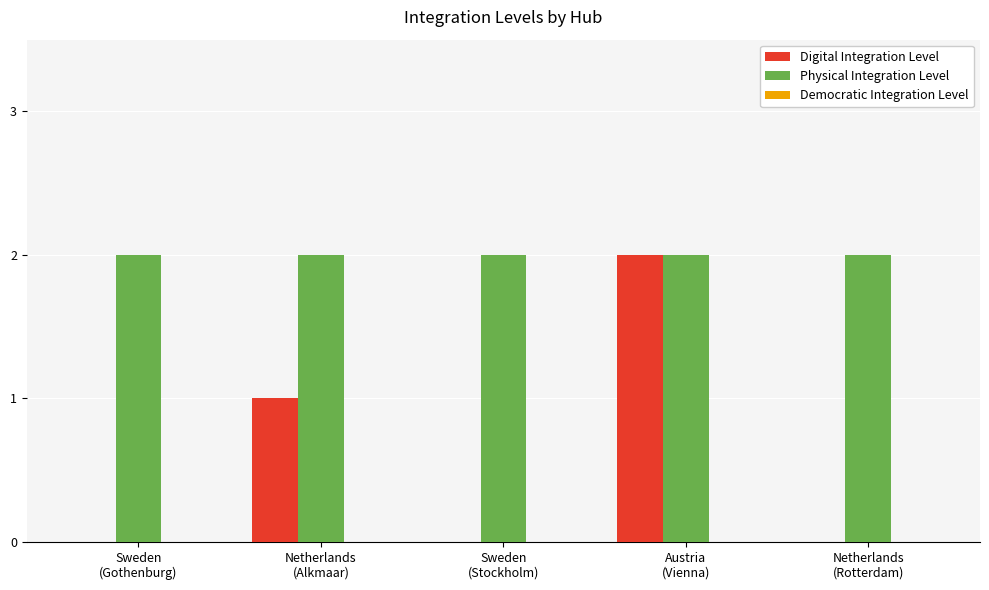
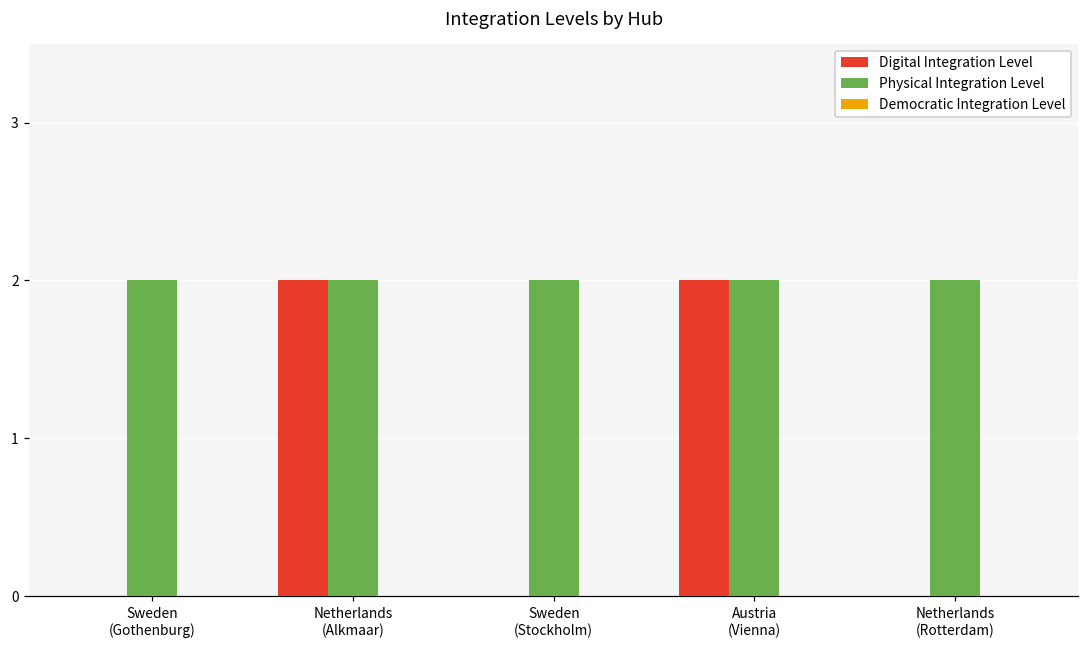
Digital Integration Level, Netherlands (Alkmaar): 1 -> 2
